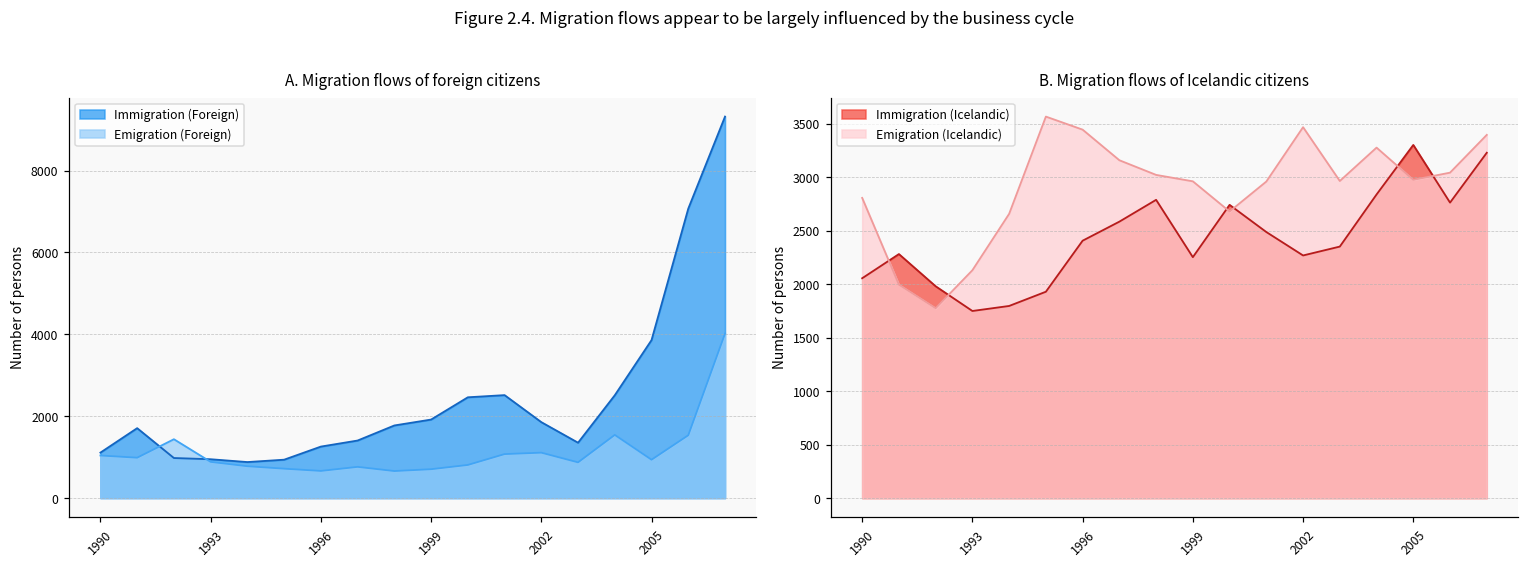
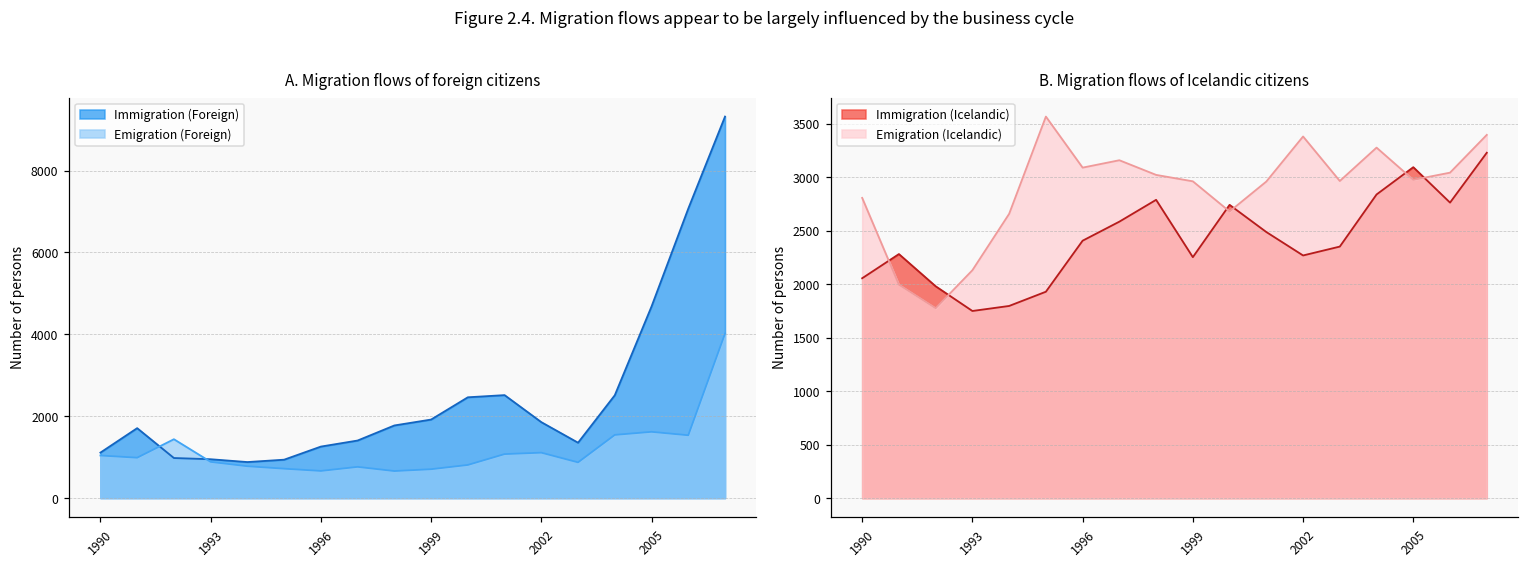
A. Migration flows of foreign citizens, Immigration (Foreign), 2005: 3900 -> 4700
A. Migration flows of foreign citizens, Emigration (Foreign), 2005: 900 -> 1600
B. Migration flows of Icelandic citizens, Emigration (Icelandic), 1996: 3400 -> 3100
B. Migration flows of Icelandic citizens, Emigration (Icelandic), 2002: 3500 -> 3400
B. Migration flows of Icelandic citizens, Immigration (Icelandic), 2005: 3300 -> 3100
